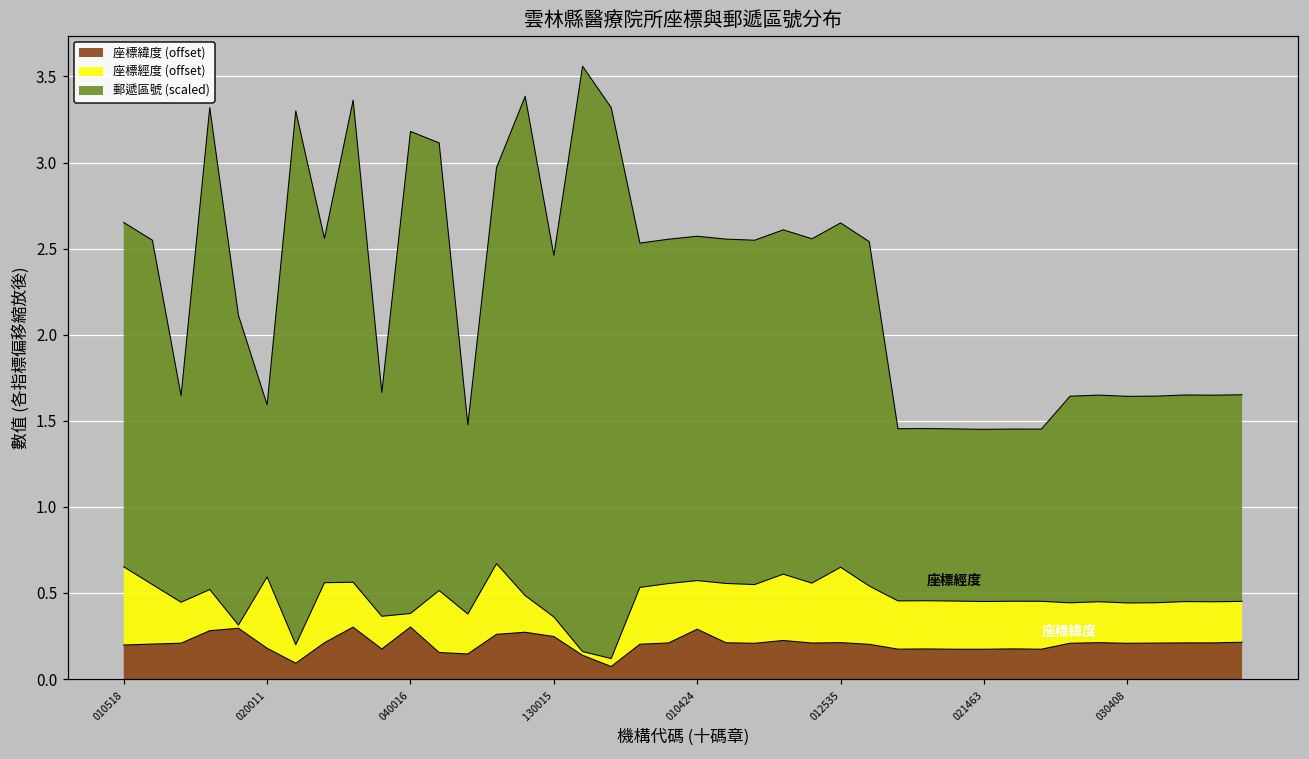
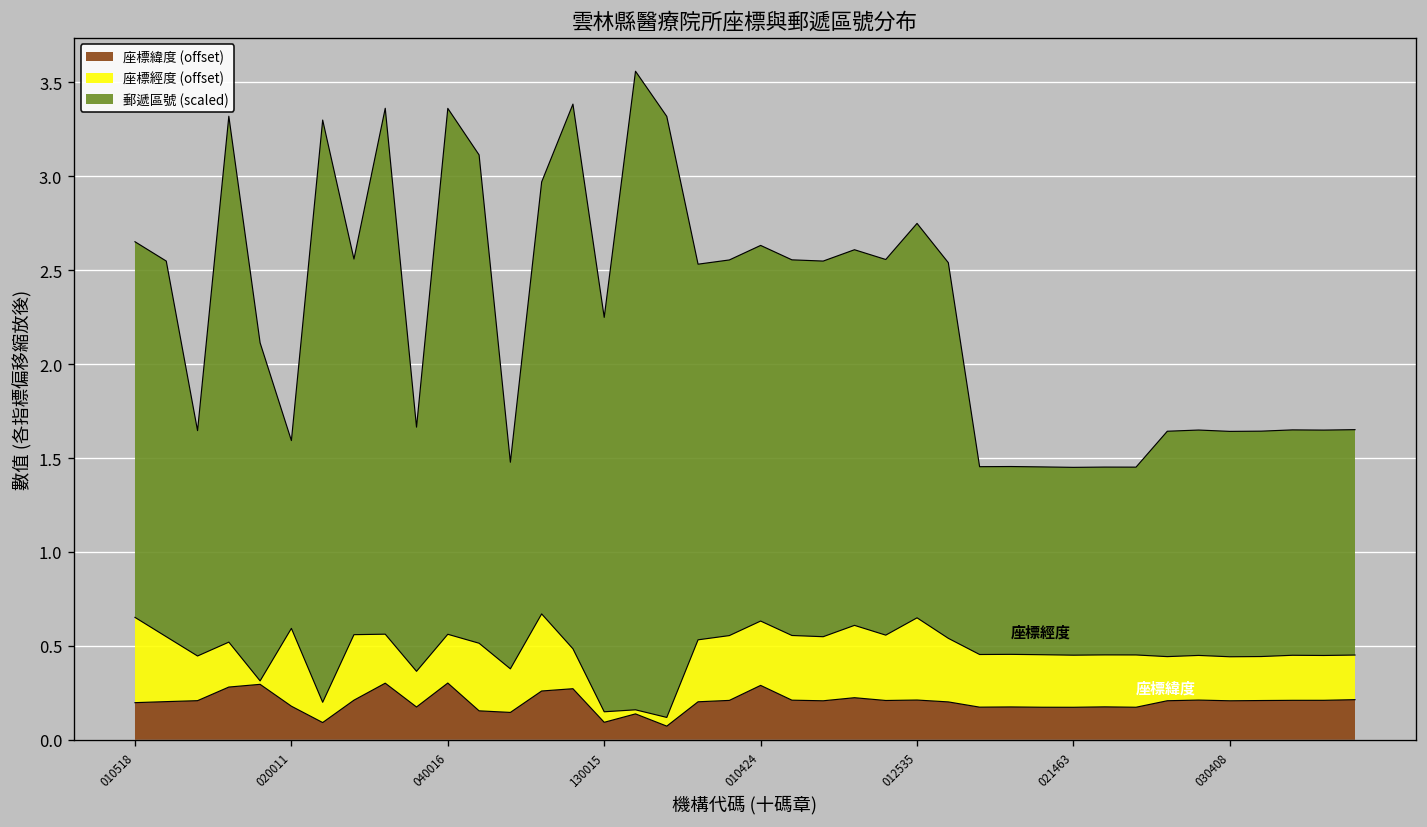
座標經度 (offset), 040016: 0.08 -> 0.26
座標緯度 (offset), 130015: 0.25 -> 0.09
座標經度 (offset), 130015: 0.11 -> 0.06
座標經度 (offset), 010424: 0.28 -> 0.34
郵遞區號 (scaled), 012535: 2.00 -> 2.10
